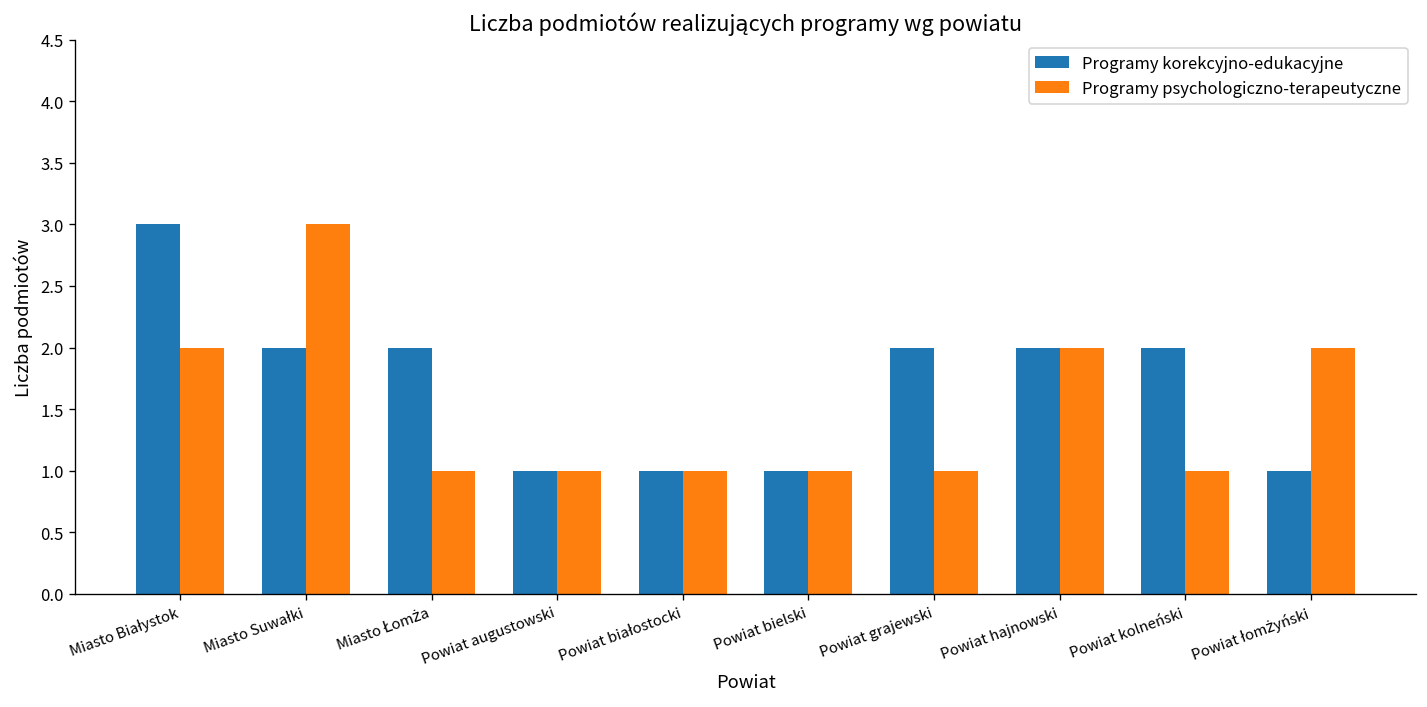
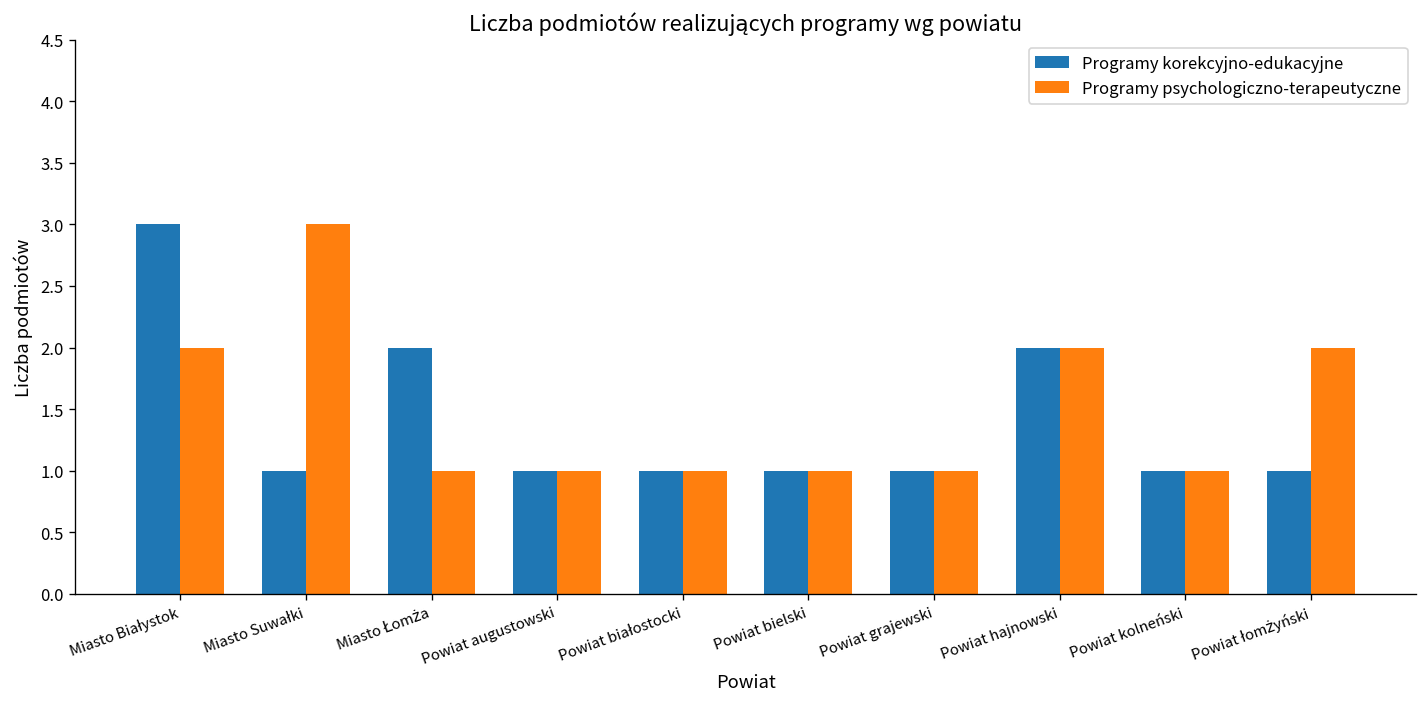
Programy korekcyjno-edukacyjne, Miasto Suwałki: 2 -> 1
Programy korekcyjno-edukacyjne, Powiat grajewski: 2 -> 1
Programy korekcyjno-edukacyjne, Powiat kolneński: 2 -> 1
